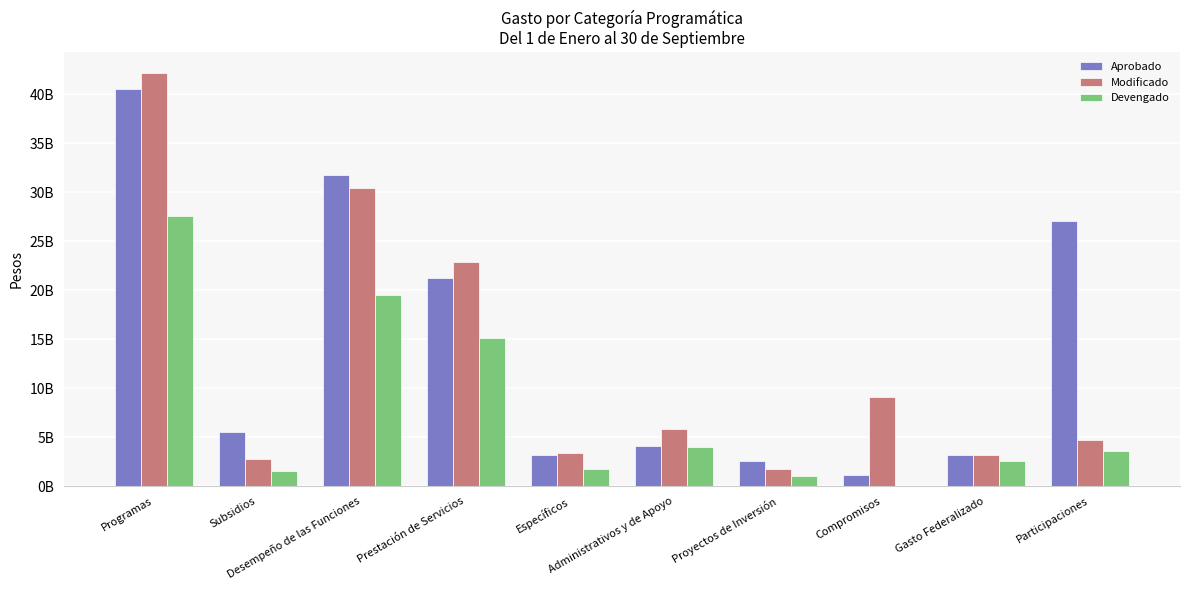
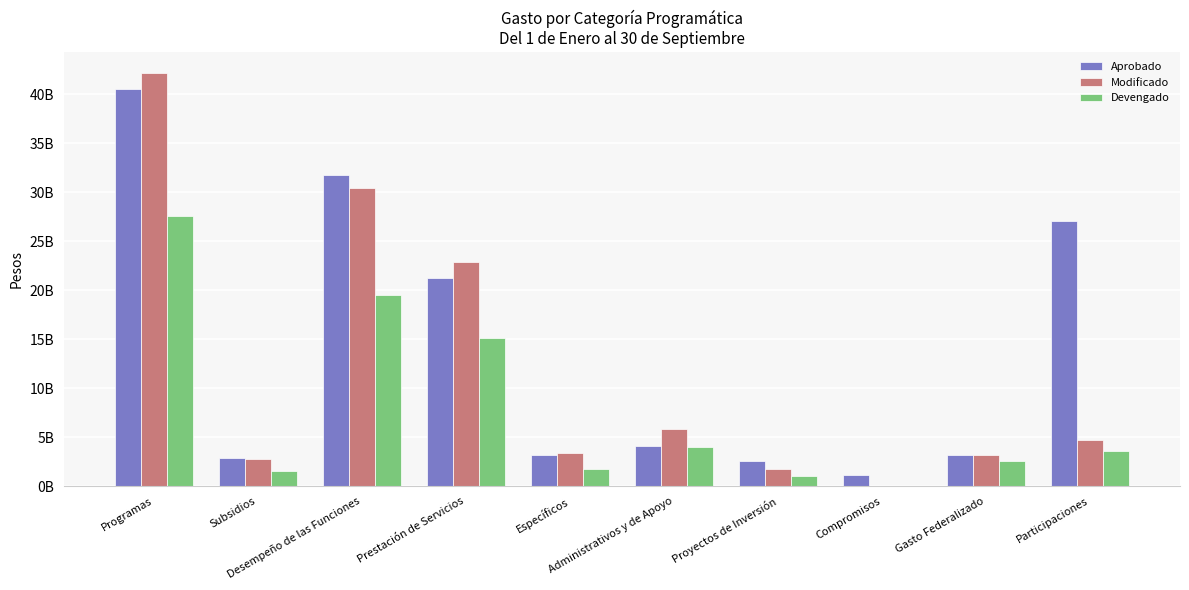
Aprobado, Subsidios: 6000000000 -> 3000000000
Modificado, Compromisos: 9000000000 -> 0
